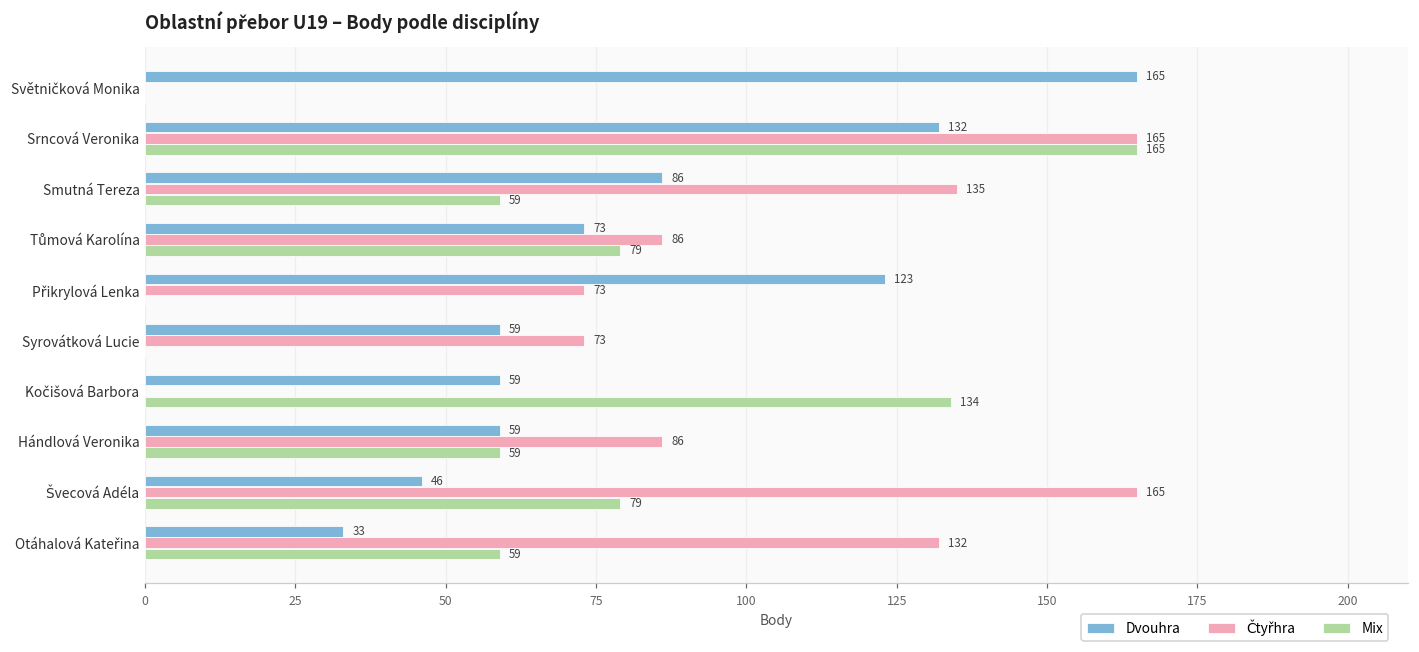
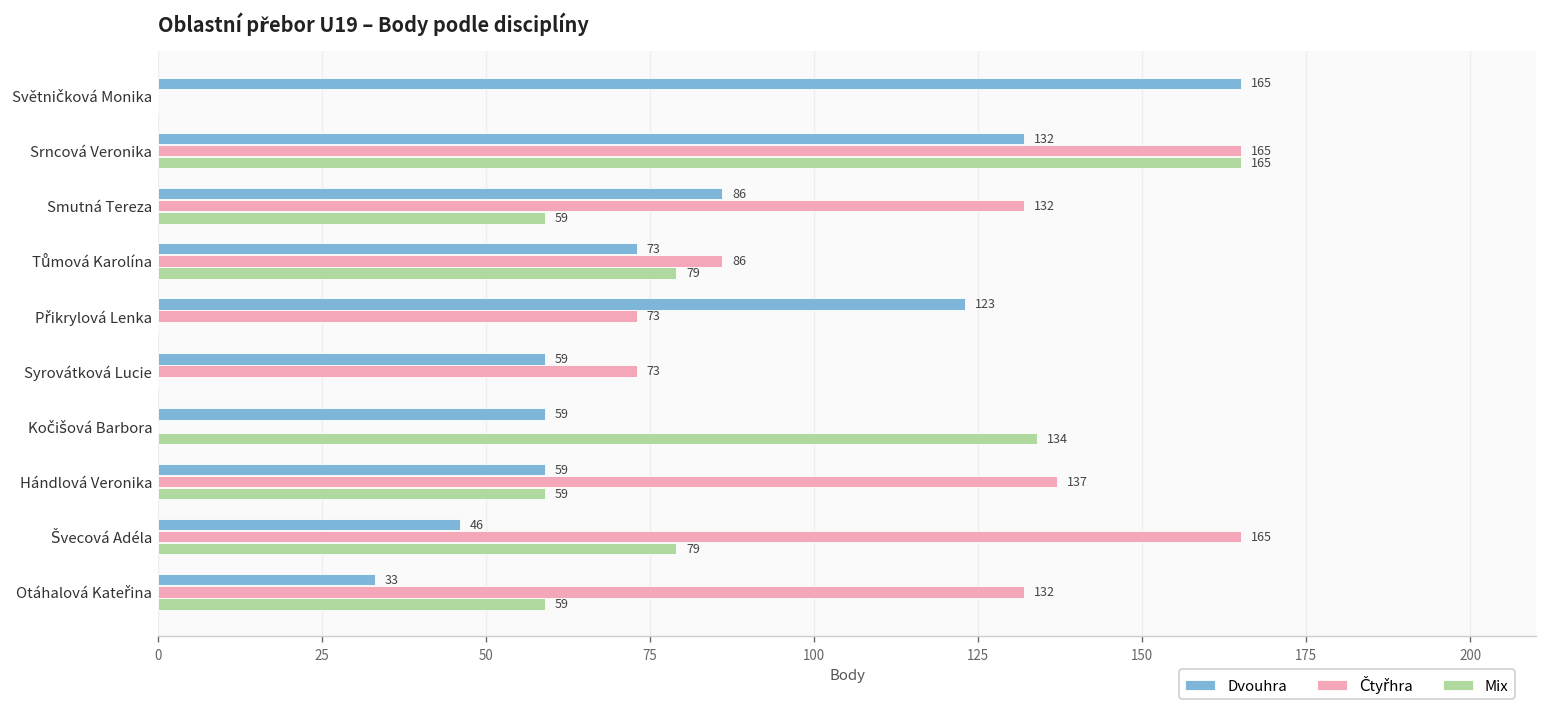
Čtyřhra, Smutná Tereza: 135 -> 132
Čtyřhra, Hándlová Veronika: 86 -> 137
